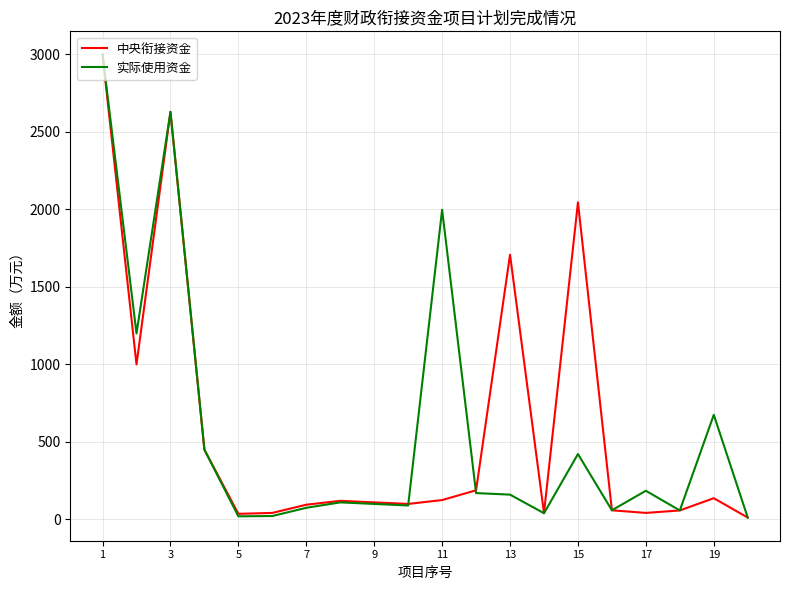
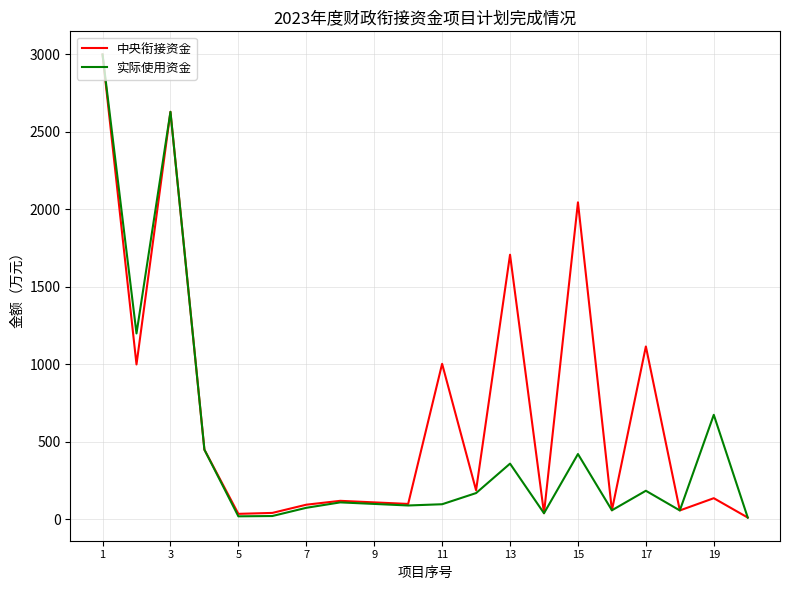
中央衔接资金, 11: 130 -> 1000
实际使用资金, 11: 2000 -> 100
实际使用资金, 13: 160 -> 360
中央衔接资金, 17: 40 -> 1120
